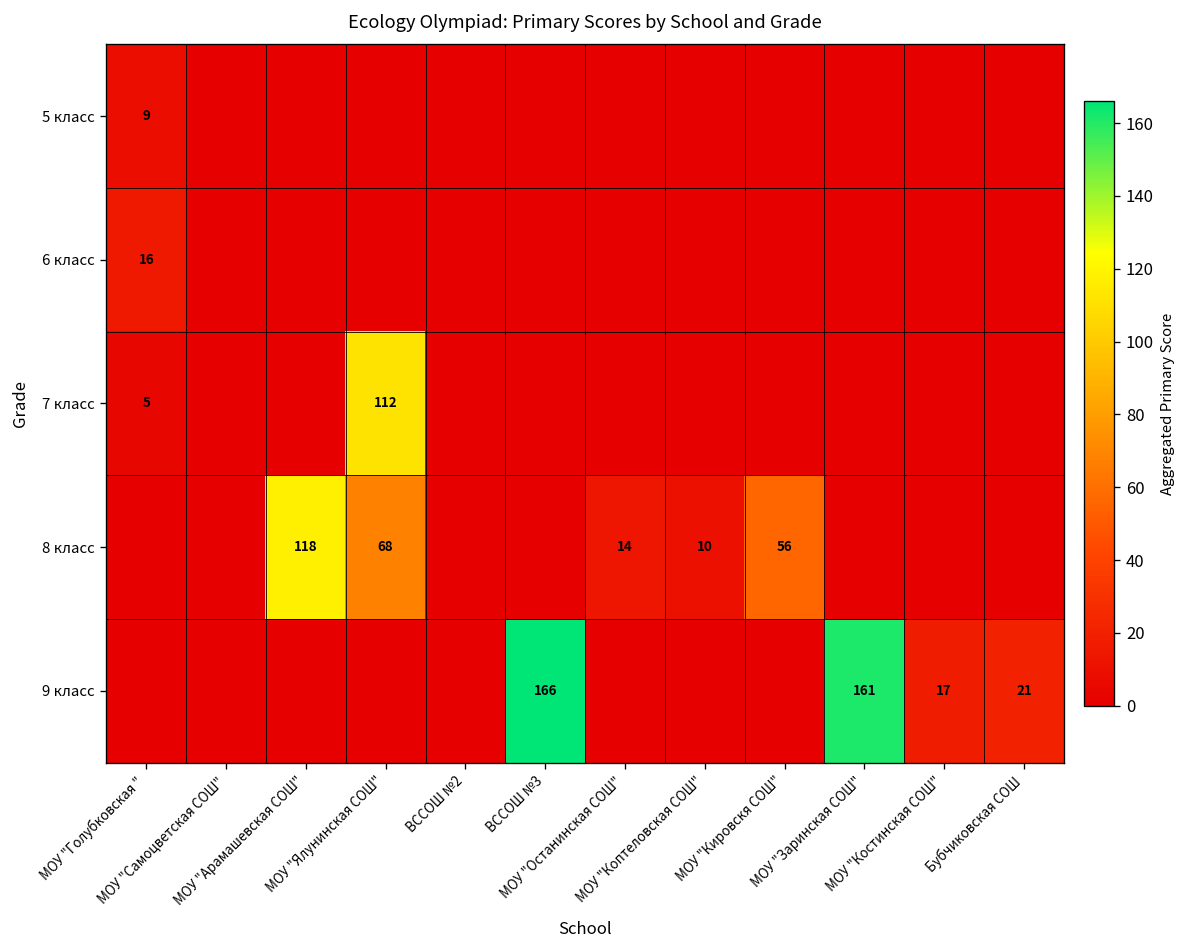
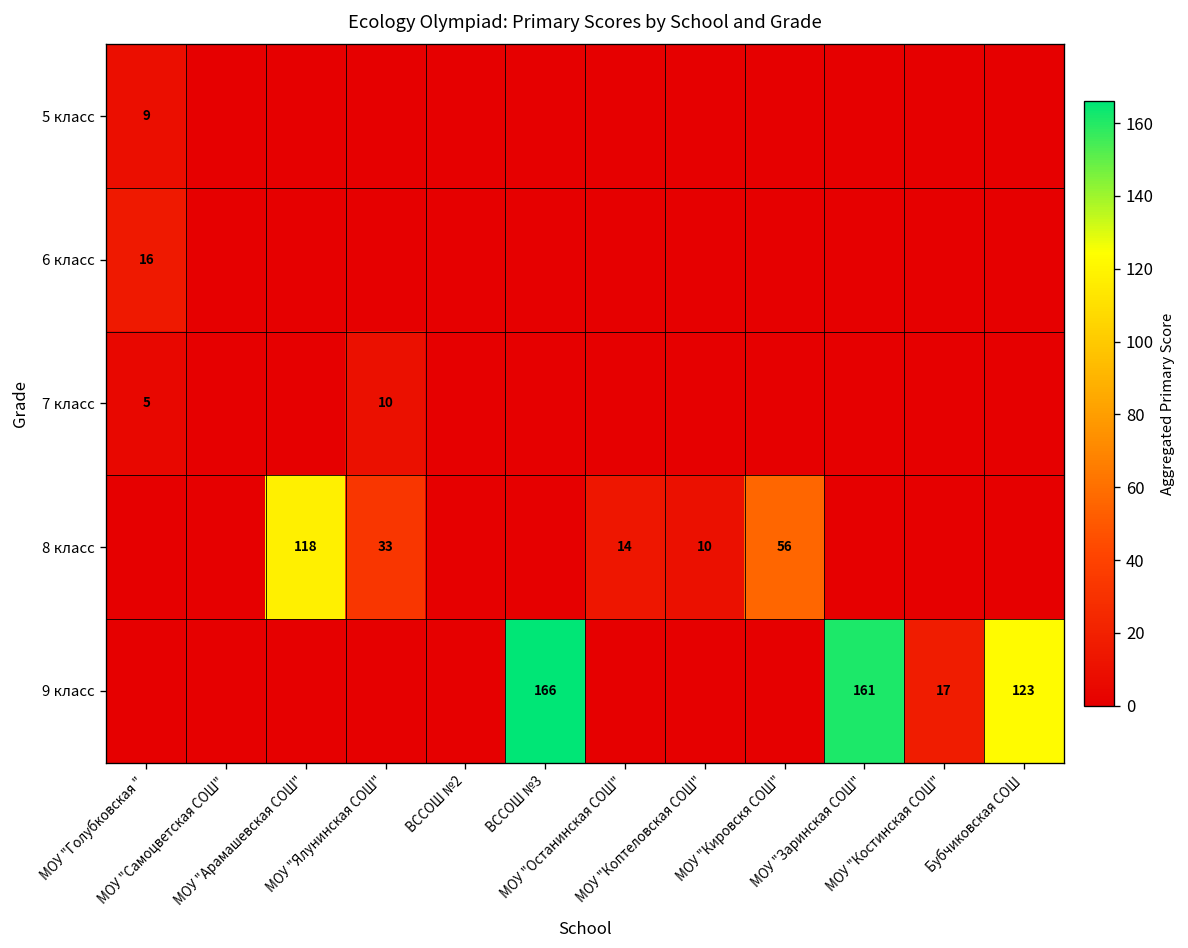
7 класс, МОУ "Ялунинская СОШ": 112 -> 10
8 класс, МОУ "Ялунинская СОШ": 68 -> 33
9 класс, Бубчиковская СОШ: 21 -> 123
